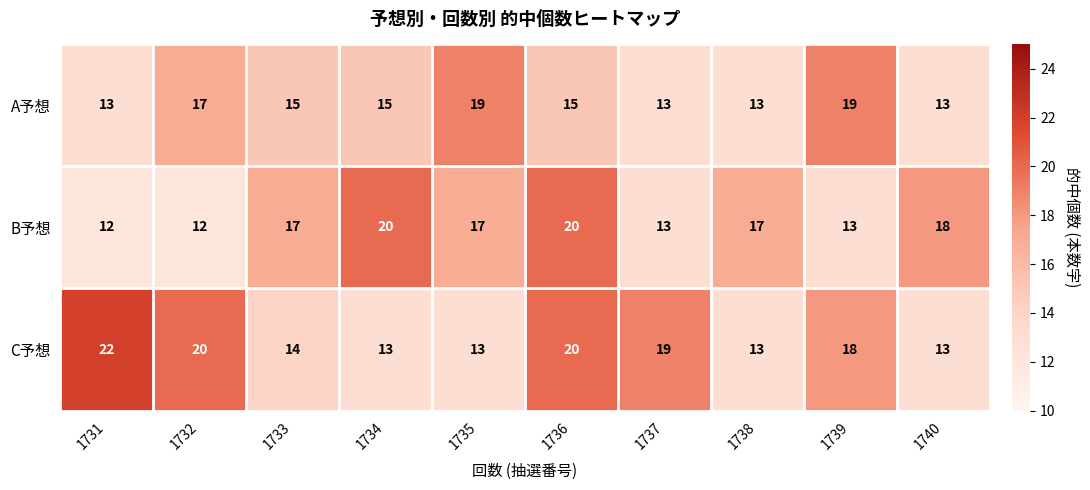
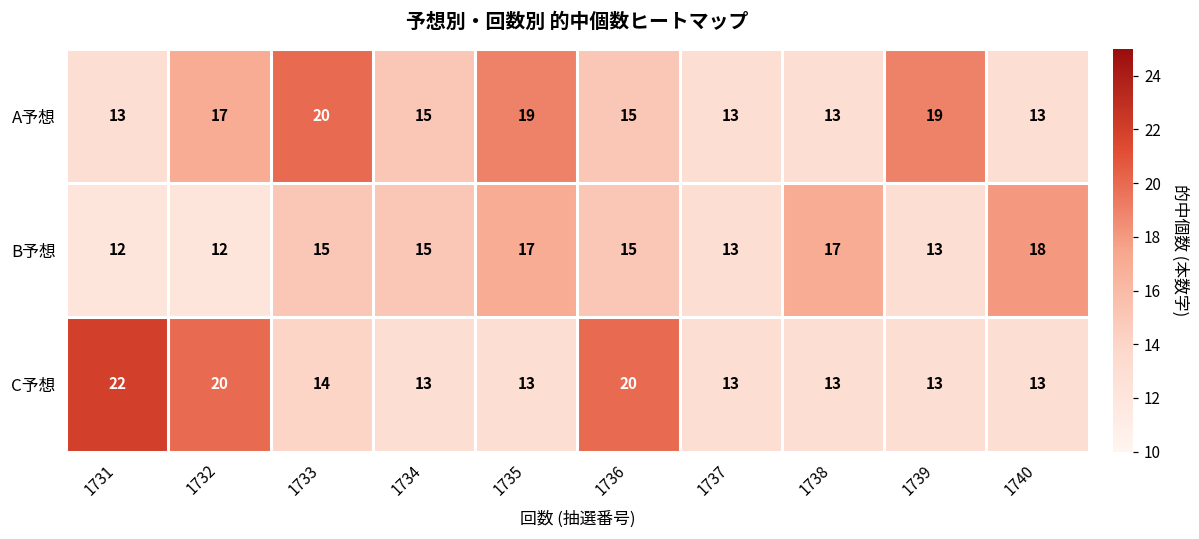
A予想, 1733: 15 -> 20
B予想, 1733: 17 -> 15
B予想, 1734: 20 -> 15
B予想, 1736: 20 -> 15
C予想, 1737: 19 -> 13
C予想, 1739: 18 -> 13
